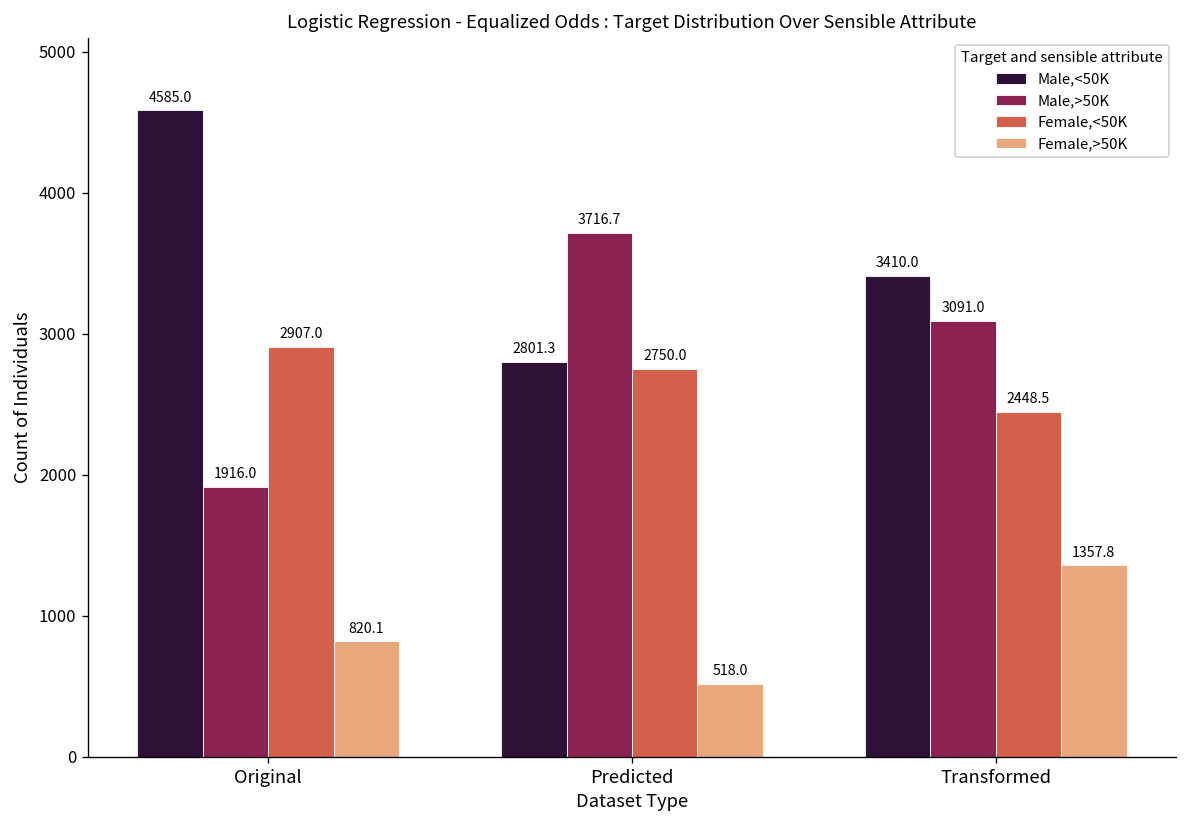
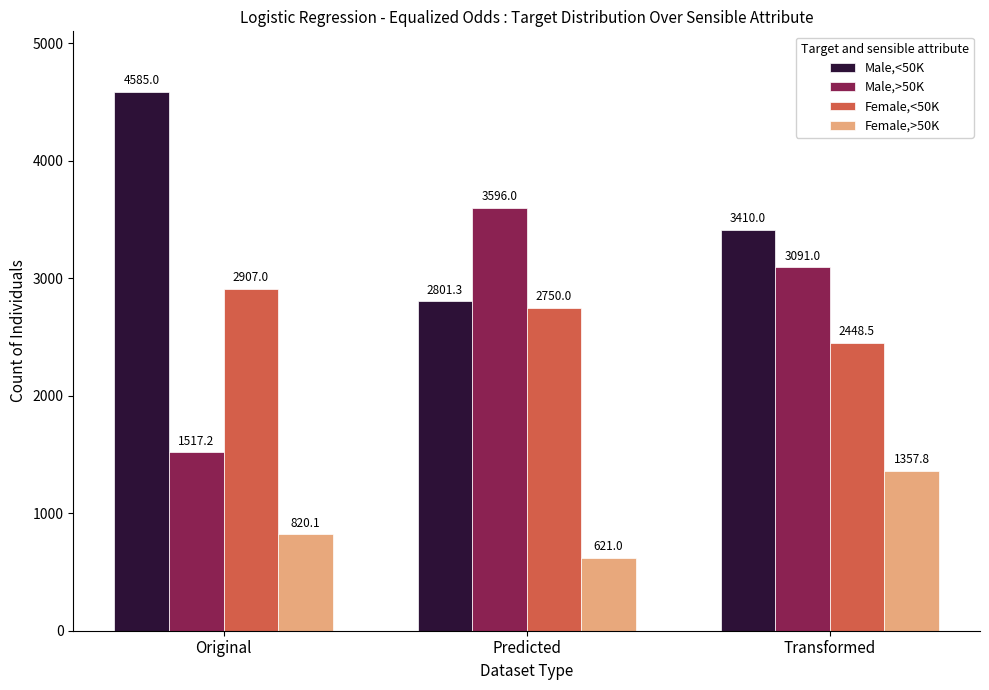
Male,>50K, Original: 1916.0 -> 1517.2
Male,>50K, Predicted: 3716.7 -> 3596.0
Female,>50K, Predicted: 518.0 -> 621.0
